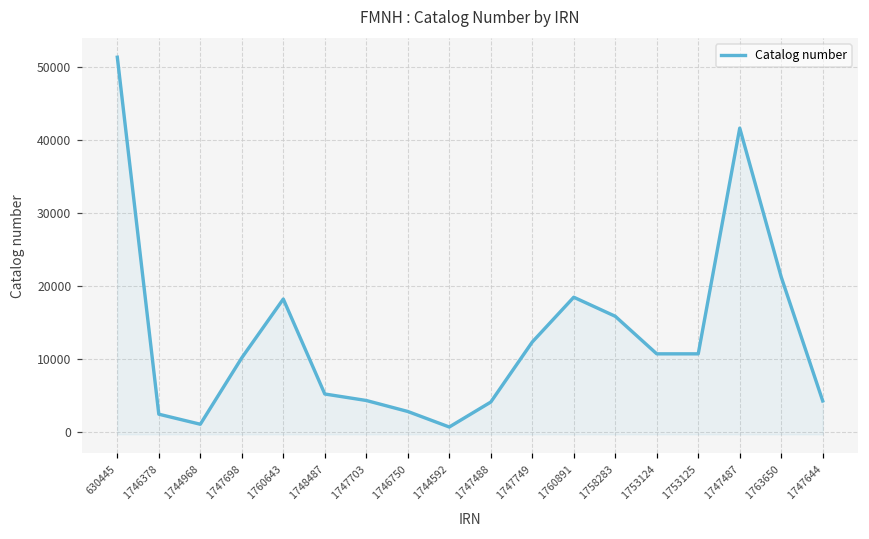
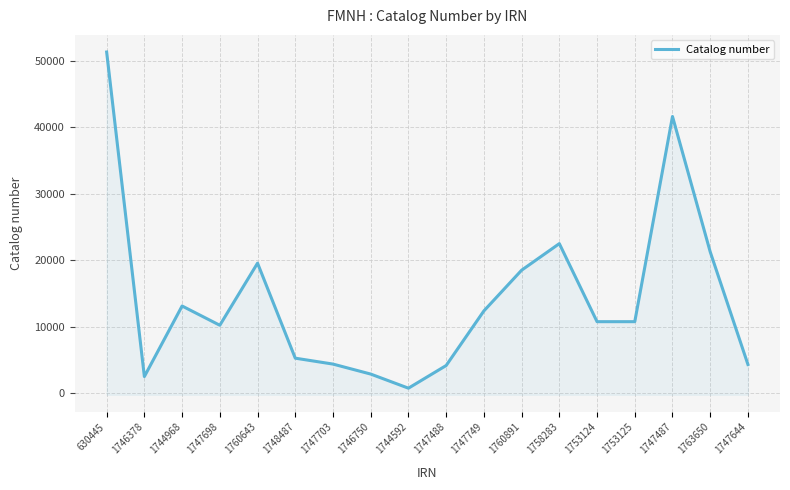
1744968: 1000 -> 13000
1760643: 18000 -> 20000
1758283: 16000 -> 23000
